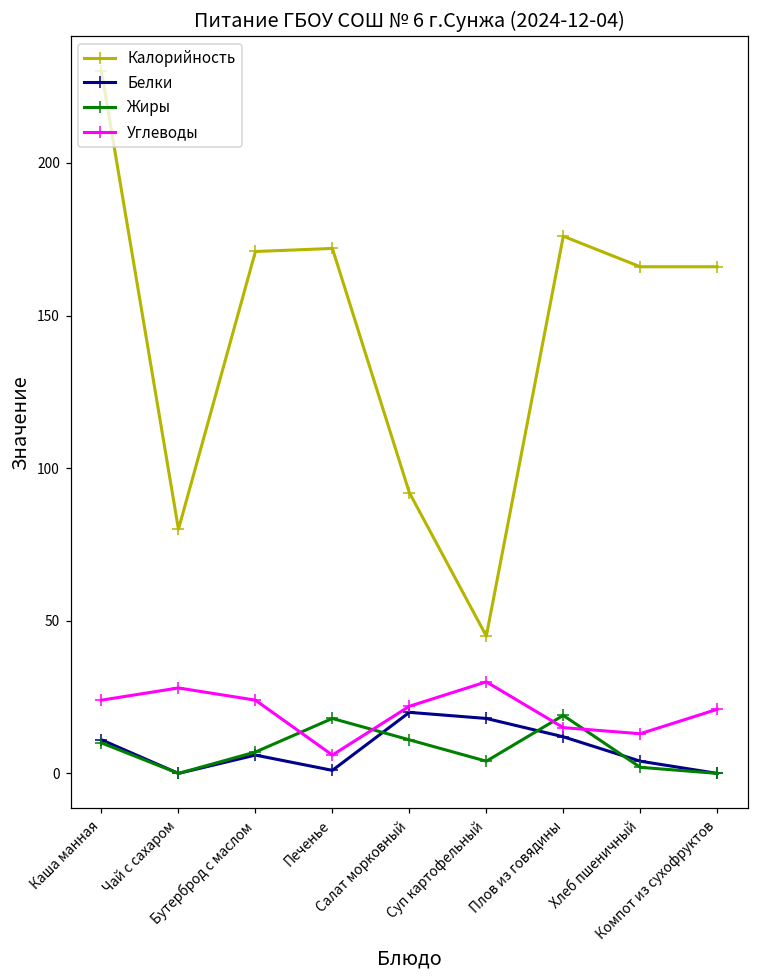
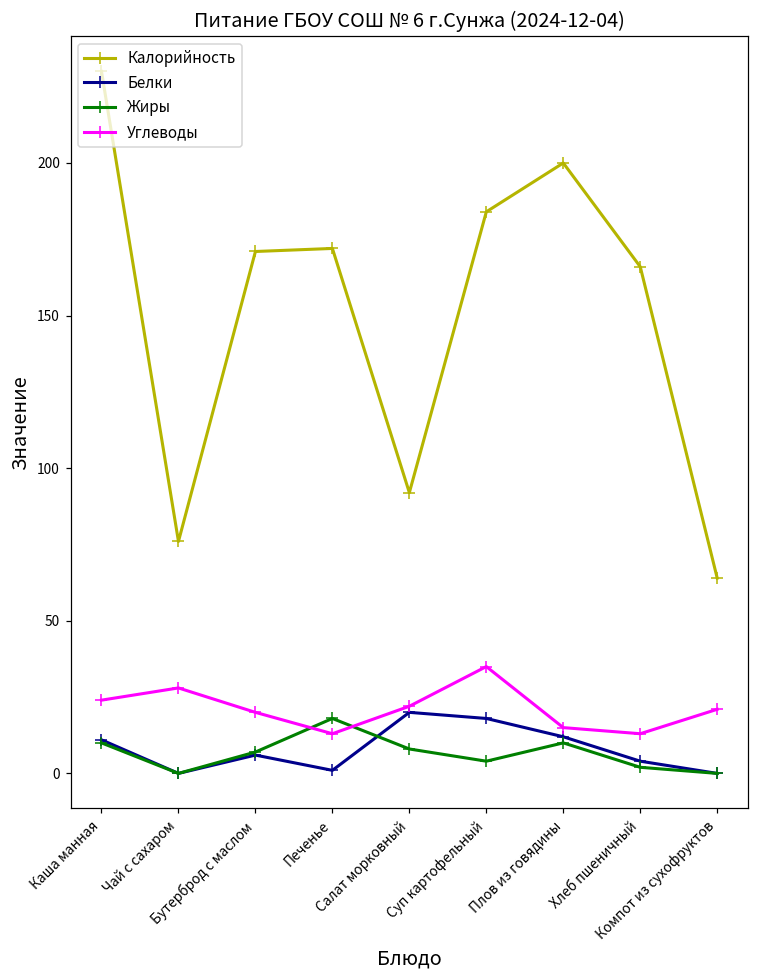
Калорийность, Чай с сахаром: 80 -> 76
Углеводы, Бутерброд с маслом: 24 -> 20
Углеводы, Печенье: 6 -> 13
Жиры, Салат морковный: 11 -> 8
Калорийность, Суп картофельный: 45 -> 184
Углеводы, Суп картофельный: 30 -> 35
Калорийность, Плов из говядины: 176 -> 200
Жиры, Плов из говядины: 19 -> 10
Калорийность, Компот из сухофруктов: 166 -> 64
